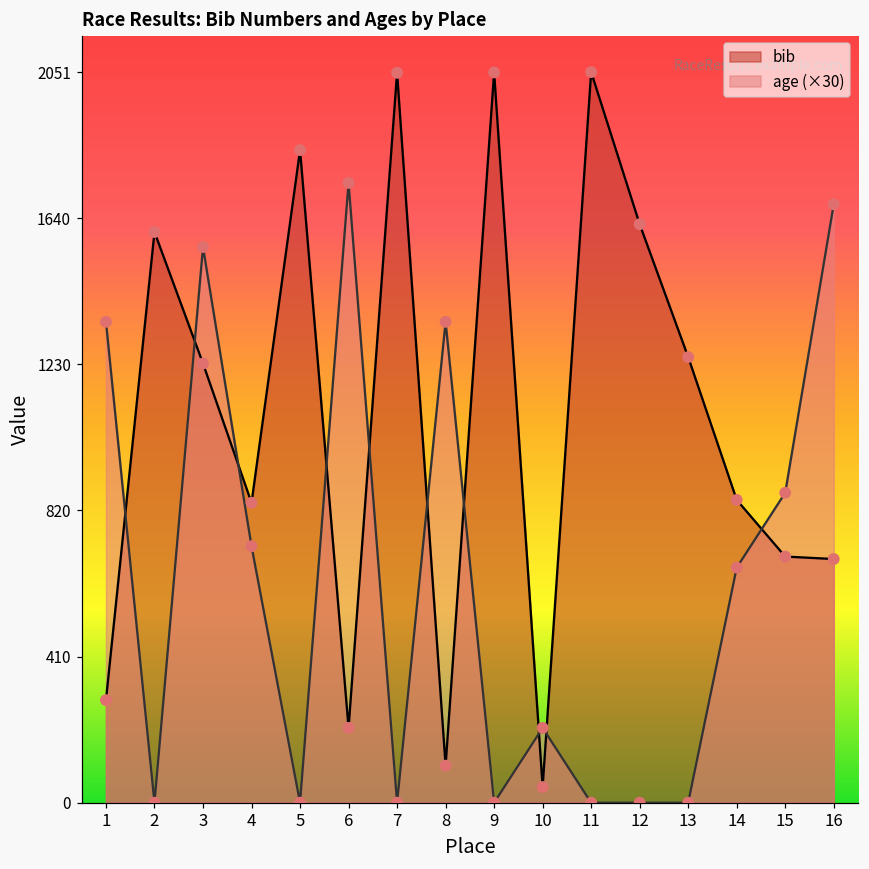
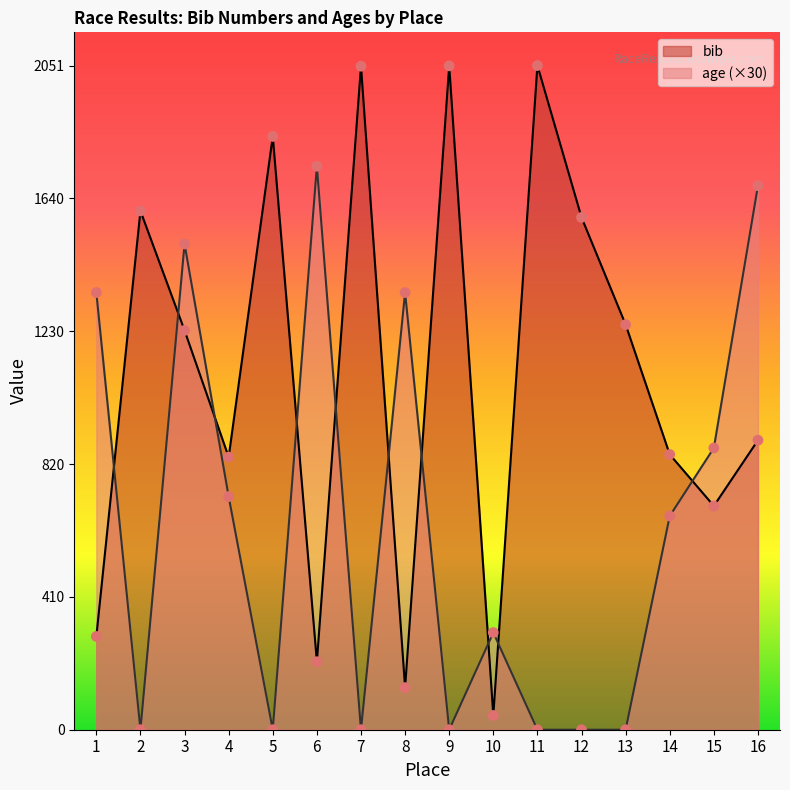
age (×30), 3: 1560 -> 1500
bib, 8: 100 -> 130
age (×30), 10: 210 -> 300
bib, 12: 1620 -> 1580
bib, 16: 680 -> 890
